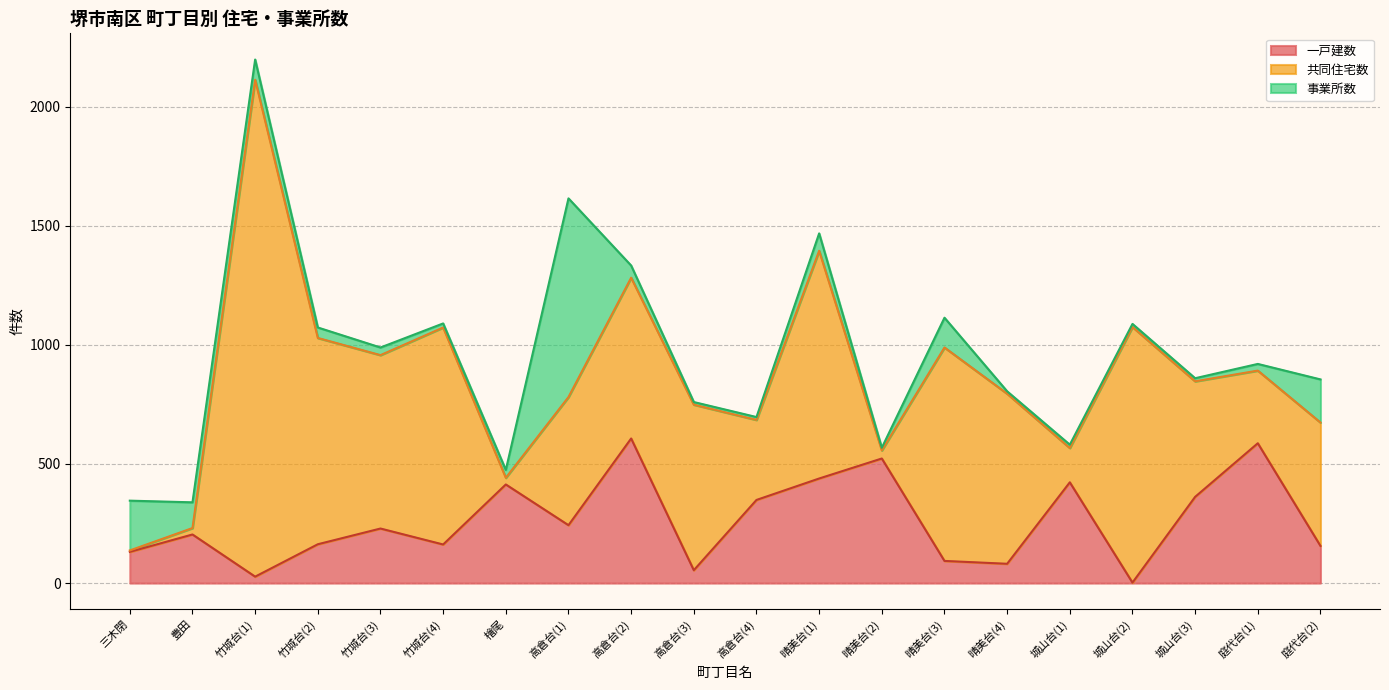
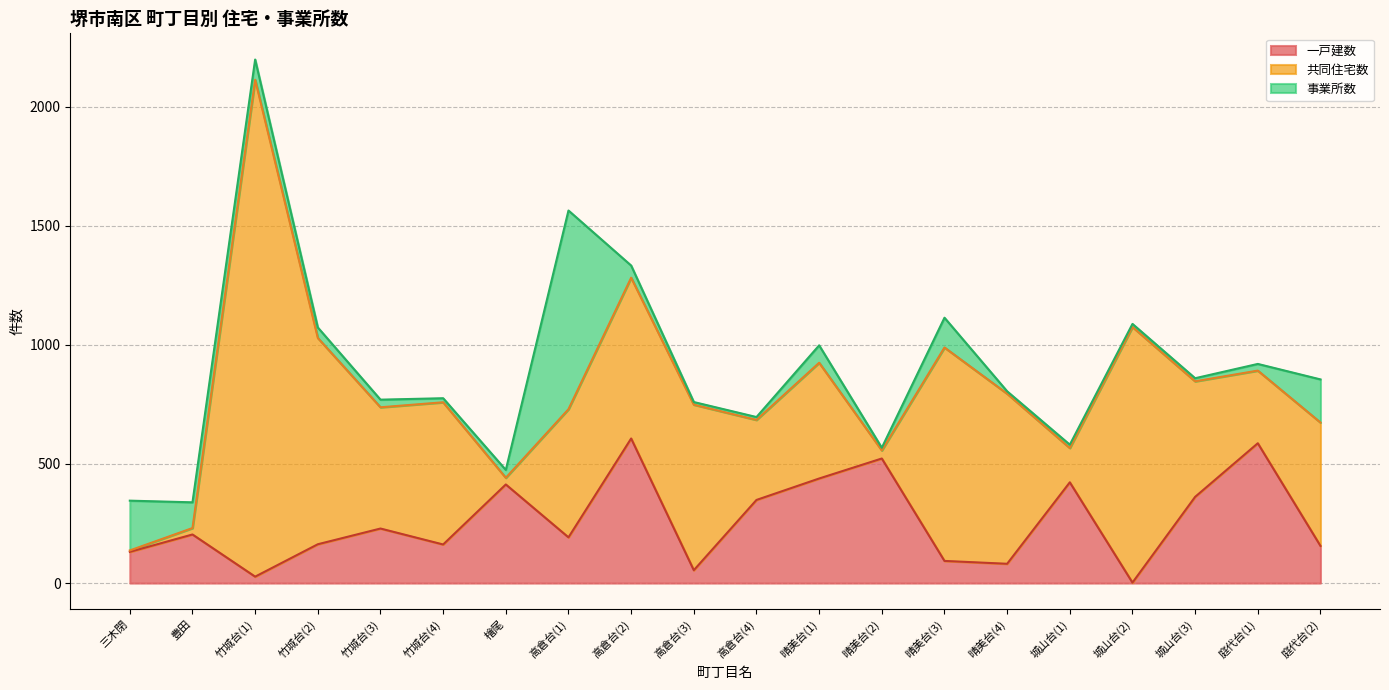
共同住宅数, 竹城台(3): 730 -> 510
共同住宅数, 竹城台(4): 910 -> 600
一戸建数, 高倉台(1): 240 -> 190
共同住宅数, 晴美台(1): 960 -> 490
